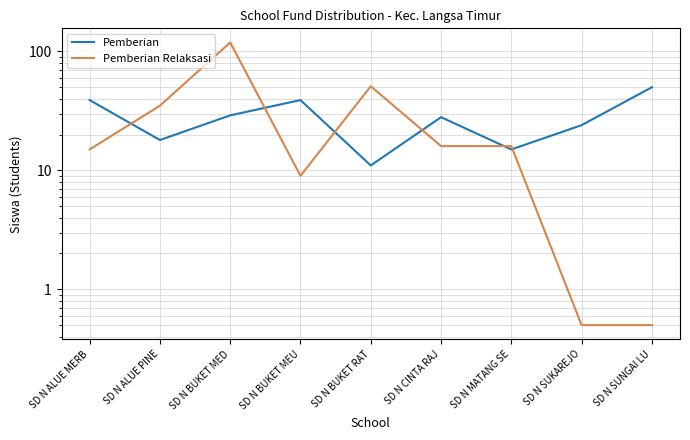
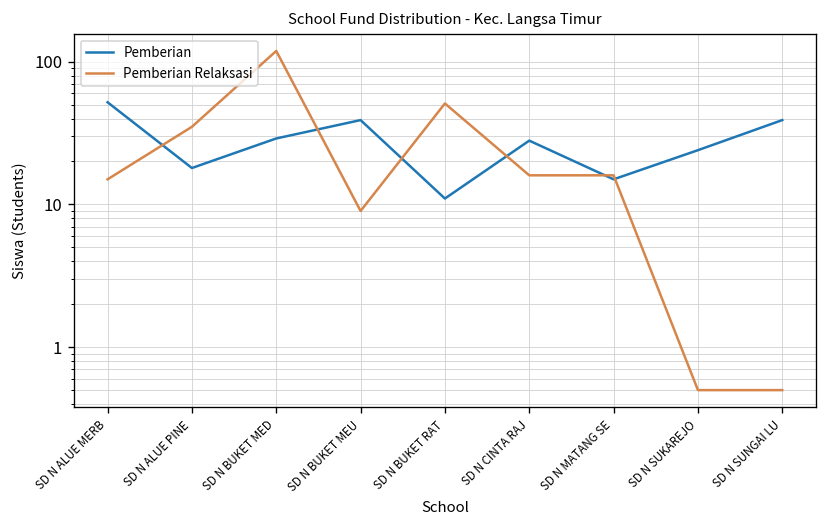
Pemberian, SD N ALUE MERB: 39 -> 50
Pemberian, SD N SUNGAI LU: 50 -> 39
